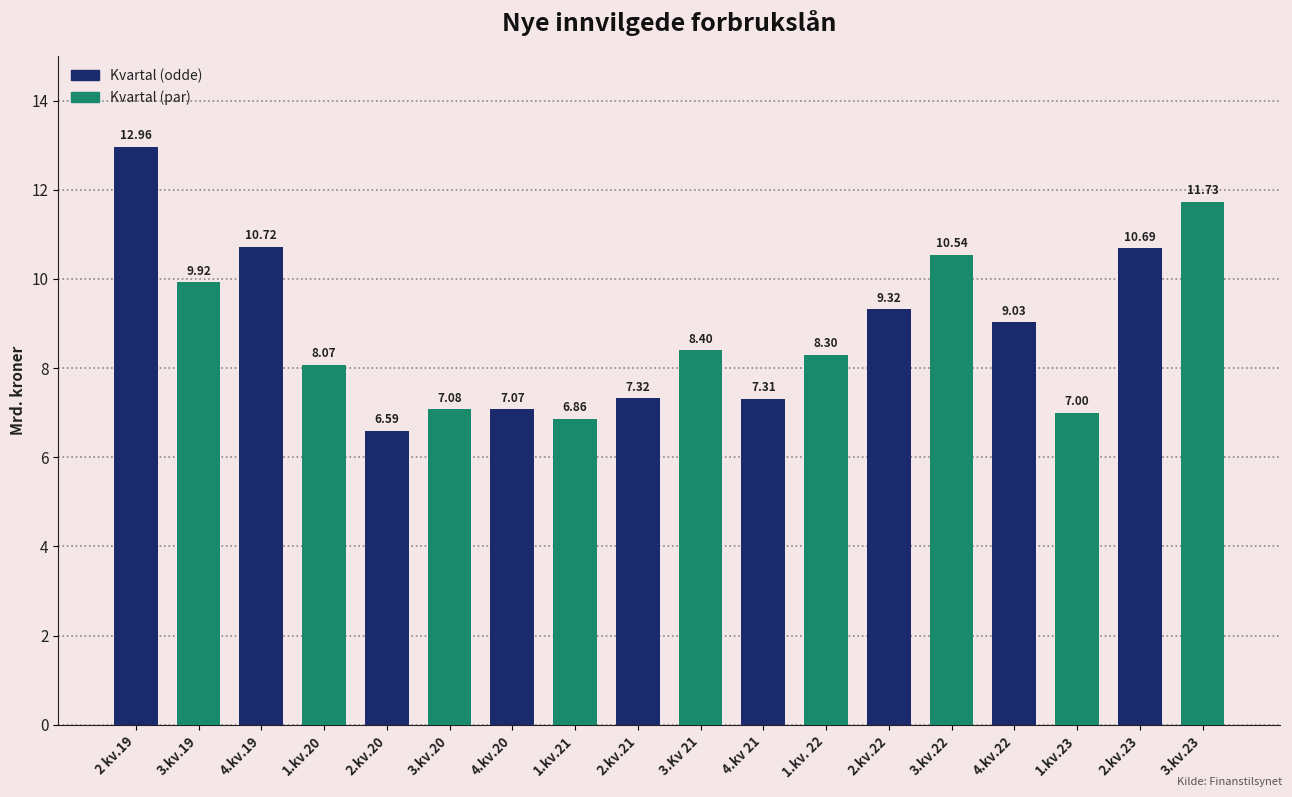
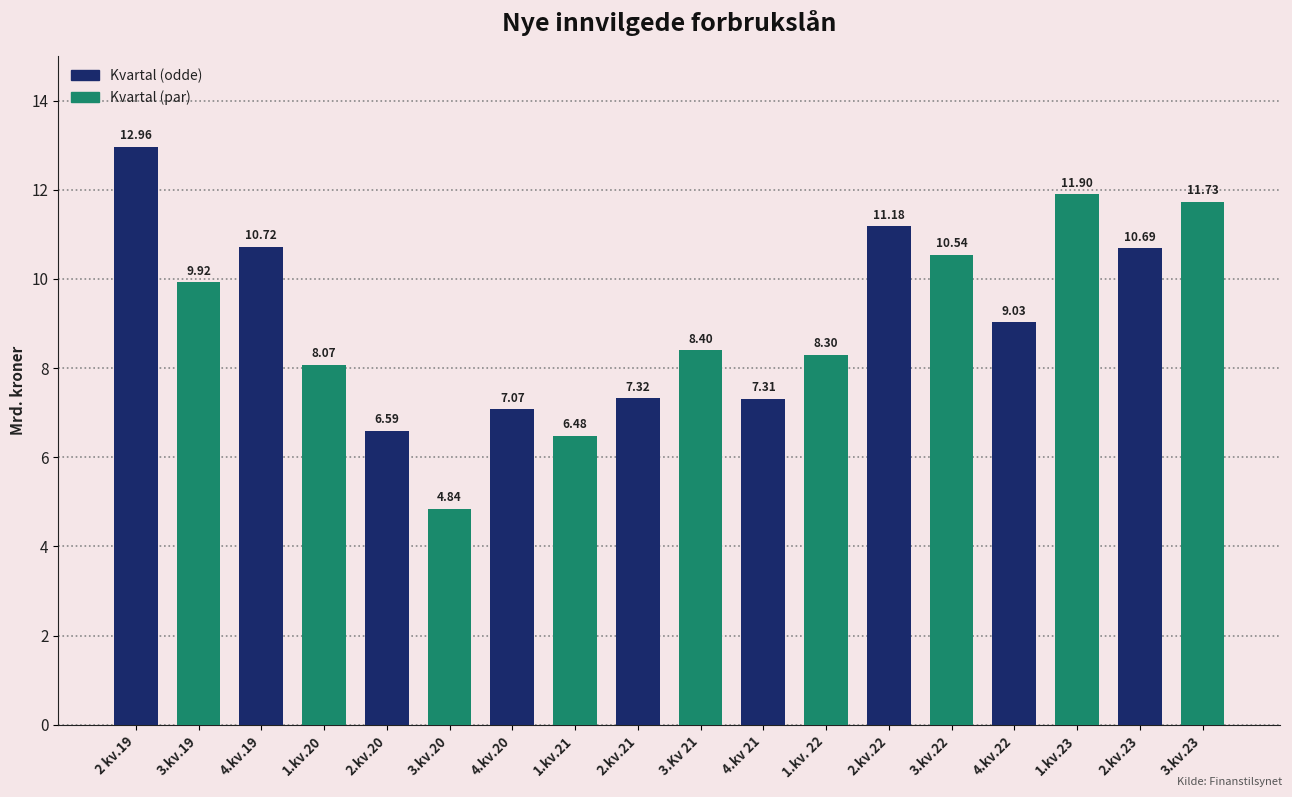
3.kv.20: 7.08 -> 4.84
1.kv.21: 6.86 -> 6.48
2.kv.22: 9.32 -> 11.18
1.kv.23: 7.00 -> 11.90
